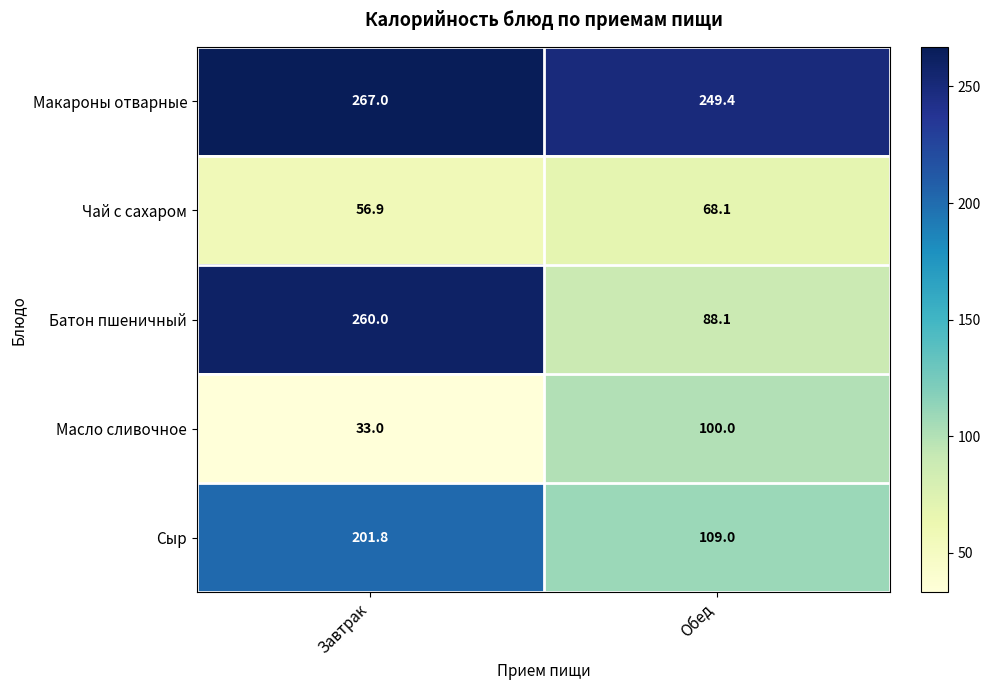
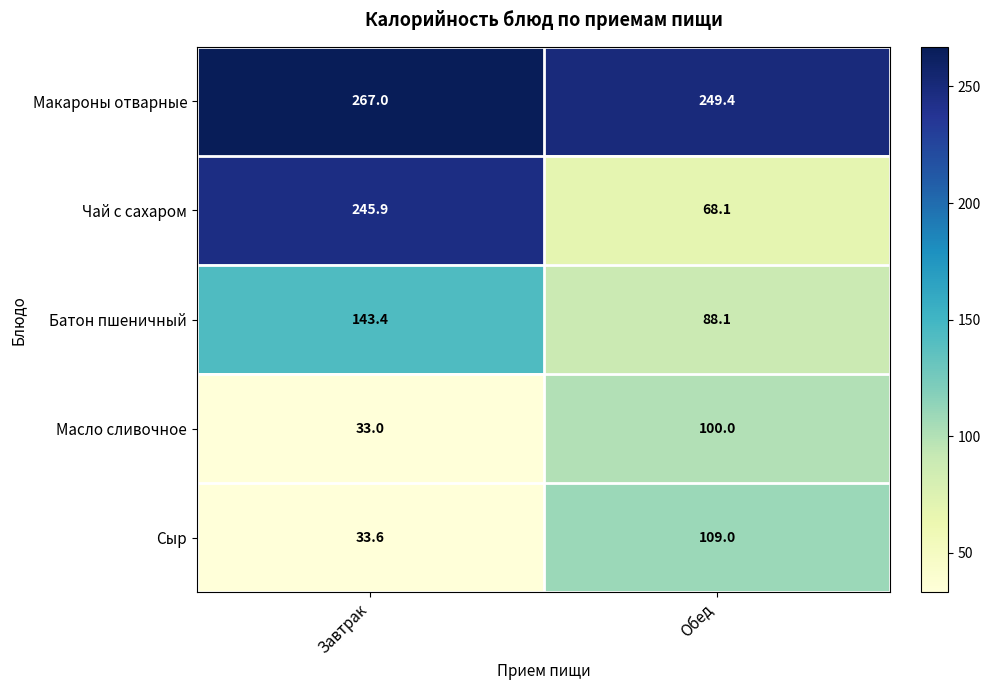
Чай с сахаром, Завтрак: 56.9 -> 245.9
Батон пшеничный, Завтрак: 260.0 -> 143.4
Сыр, Завтрак: 201.8 -> 33.6
